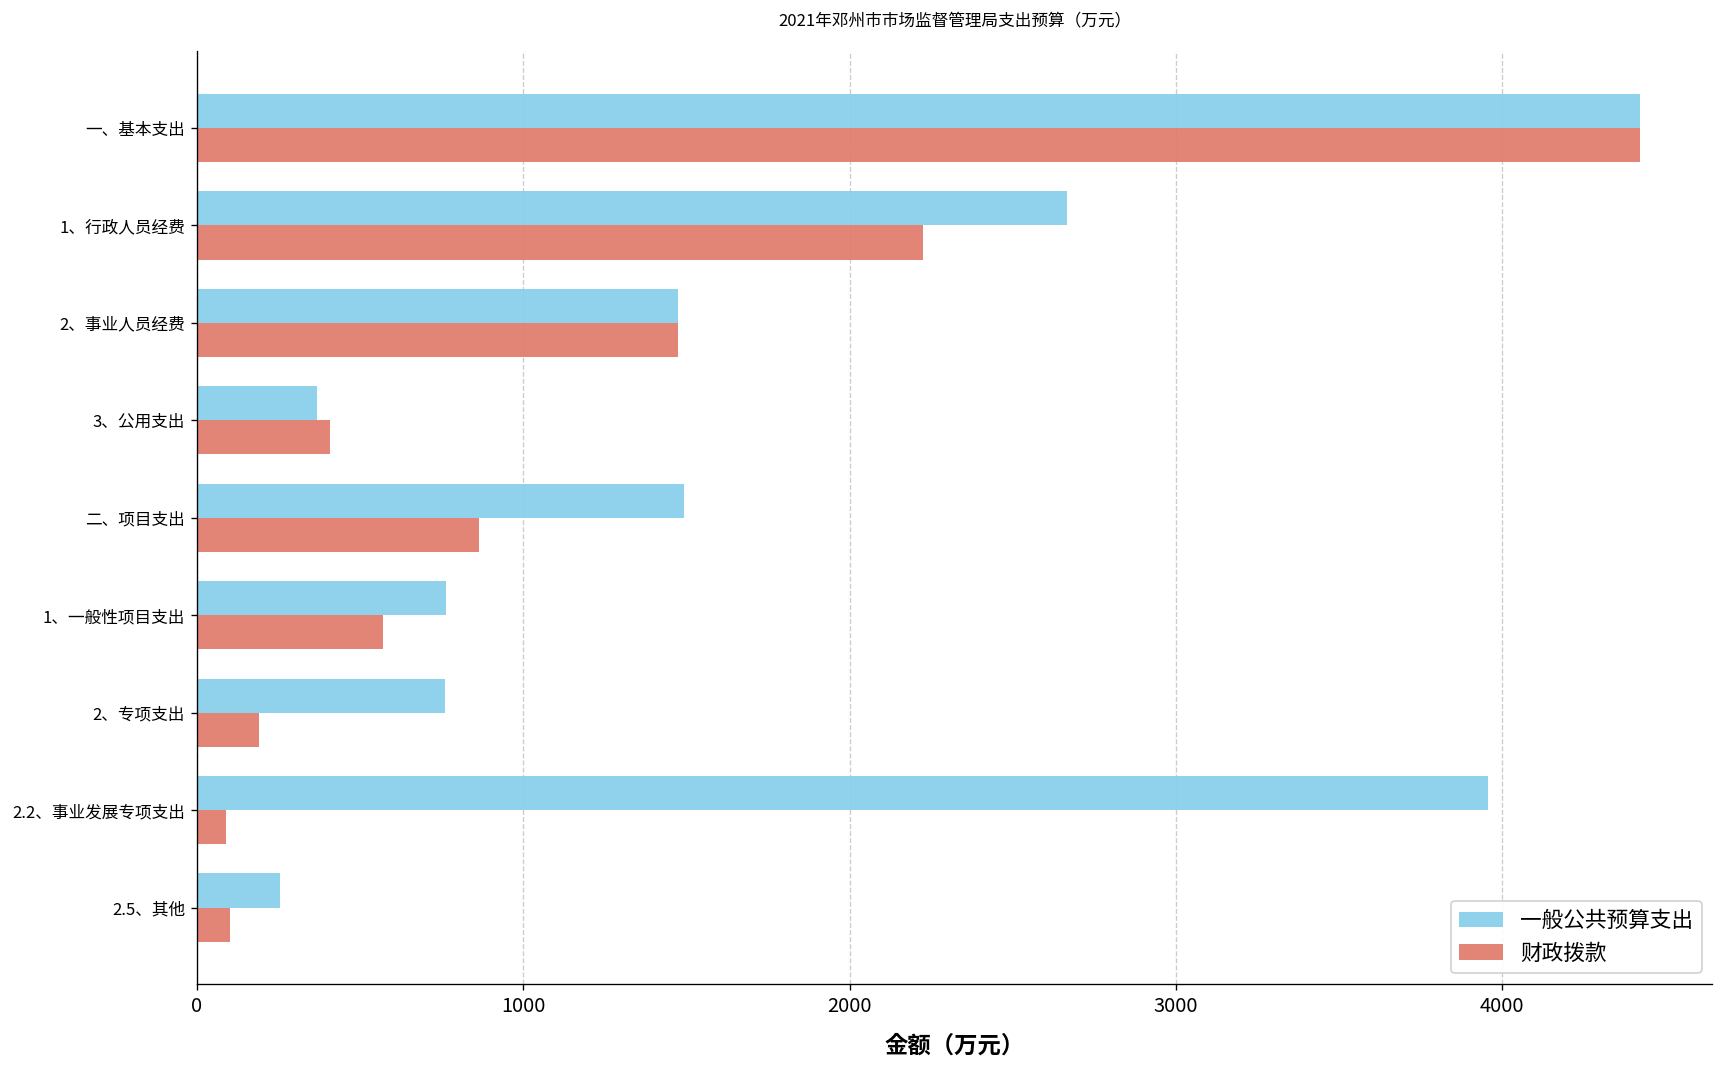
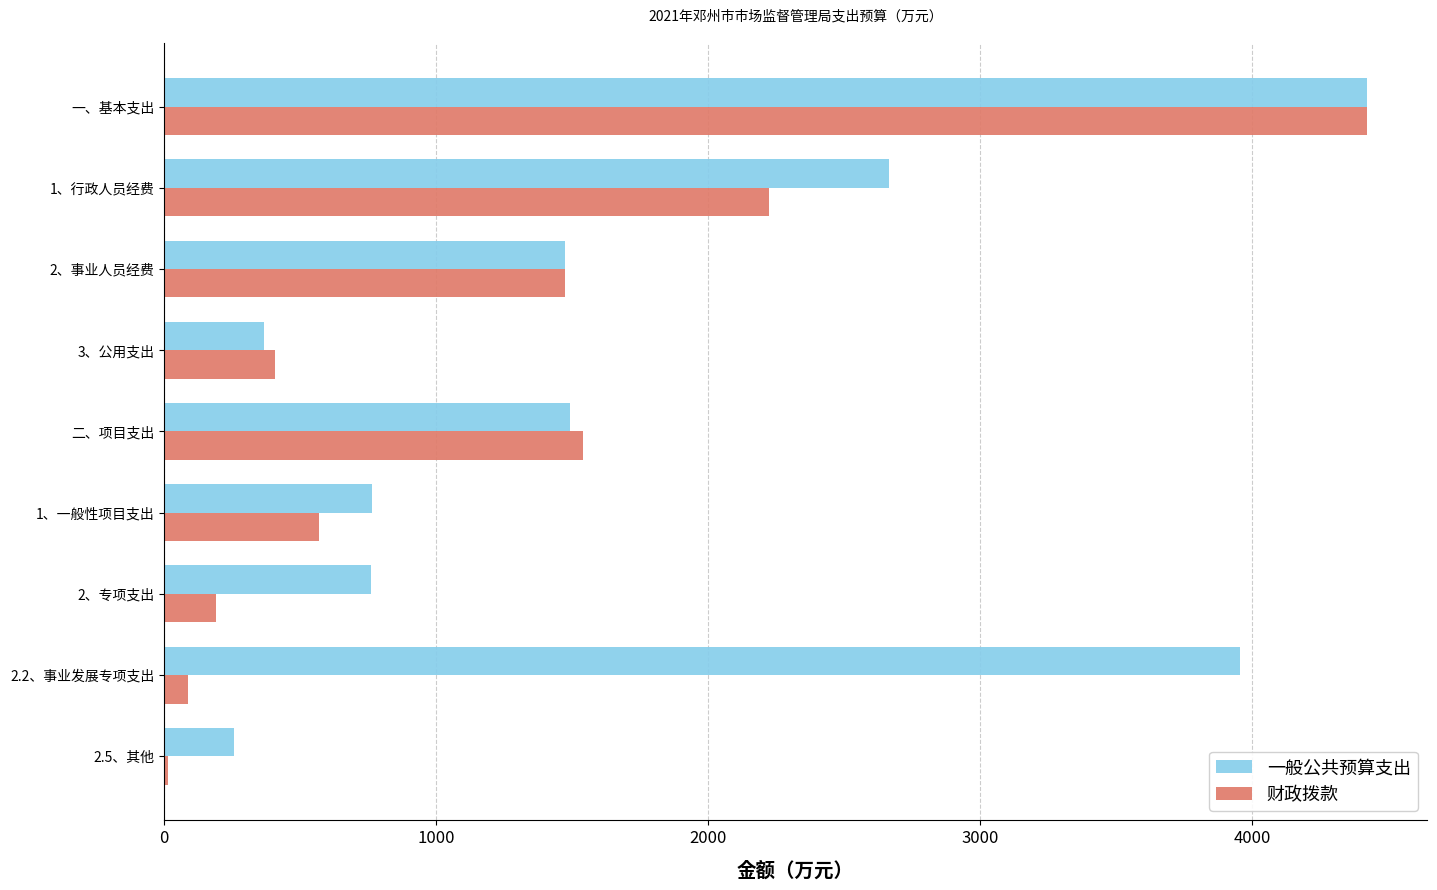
财政拨款, 二、项目支出: 870 -> 1540
财政拨款, 2.5、其他: 100 -> 20
